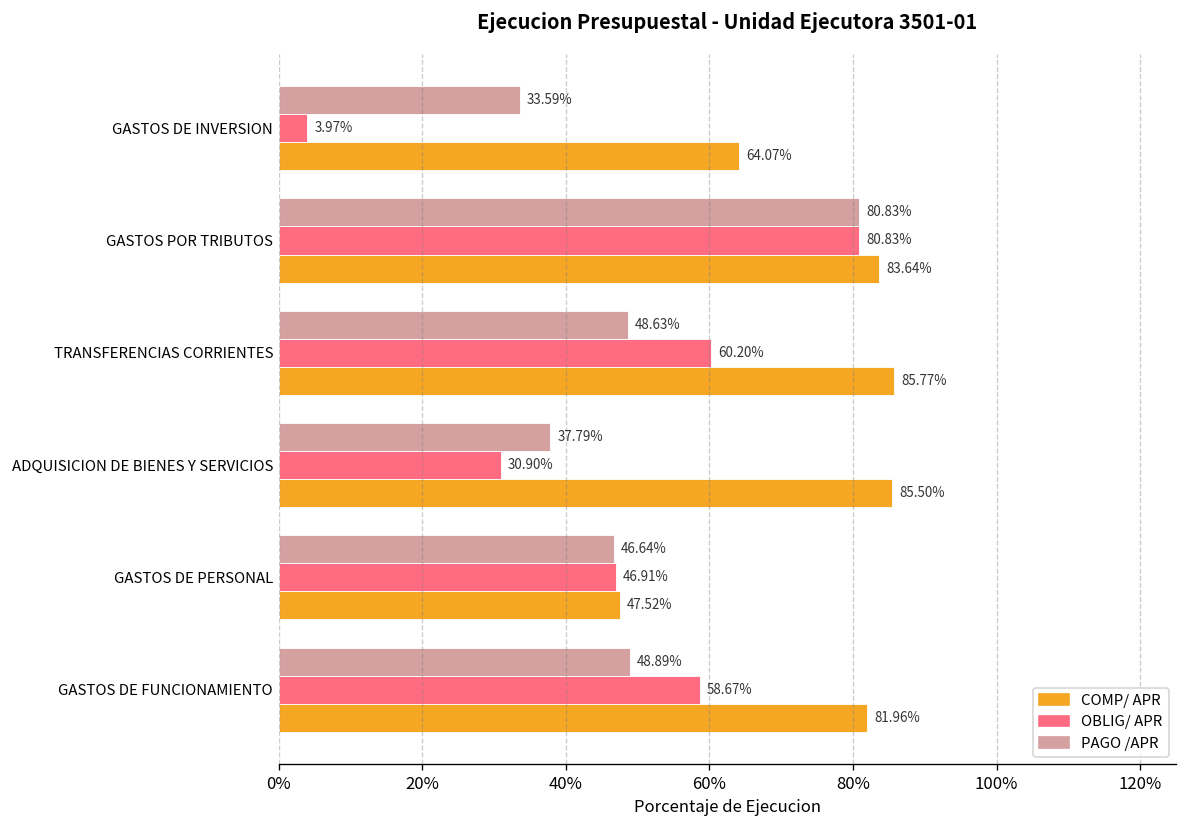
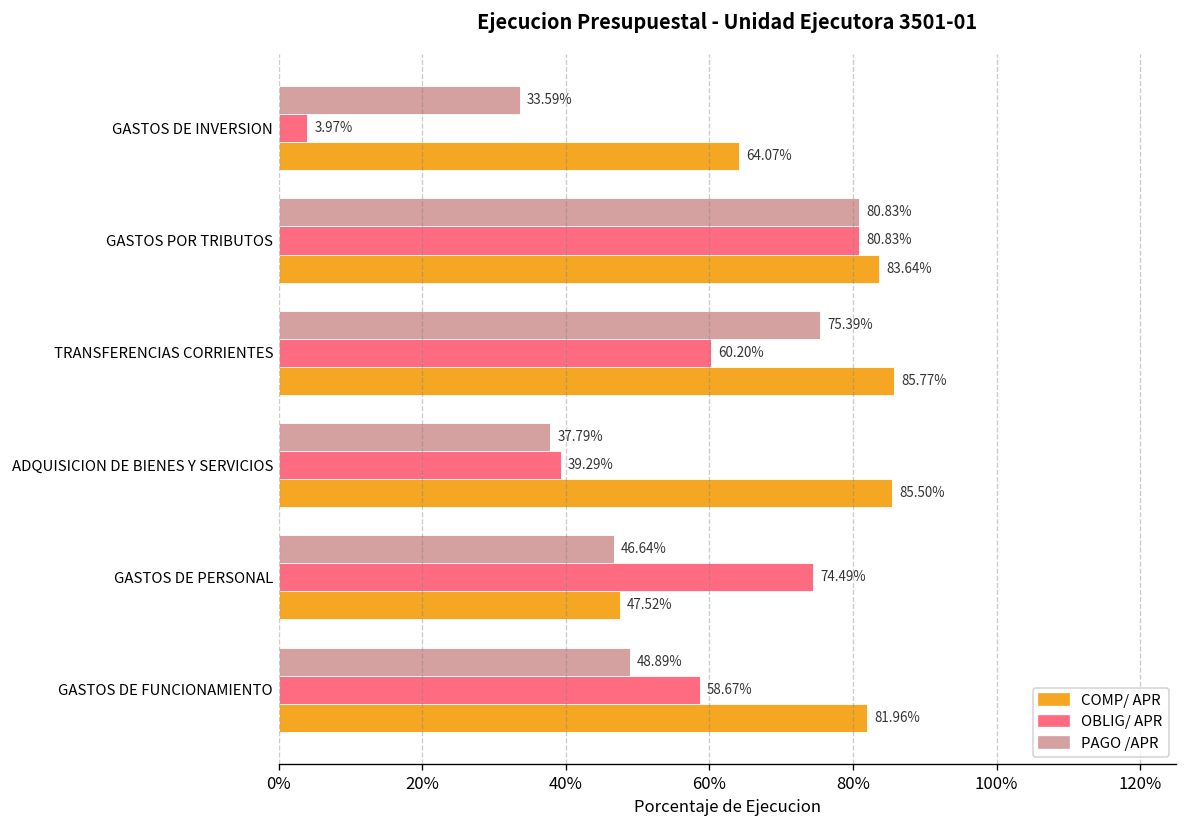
PAGO /APR, TRANSFERENCIAS CORRIENTES: 48.63% -> 75.39%
OBLIG/ APR, ADQUISICION DE BIENES Y SERVICIOS: 30.90% -> 39.29%
OBLIG/ APR, GASTOS DE PERSONAL: 46.91% -> 74.49%
